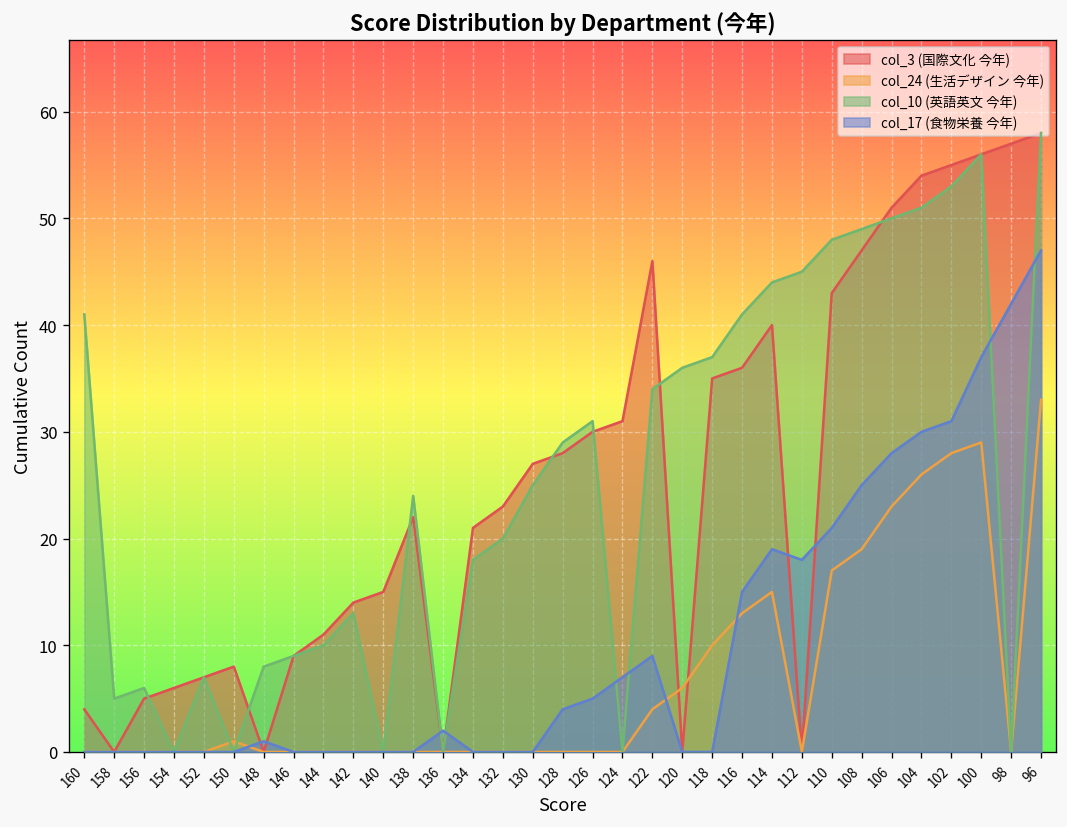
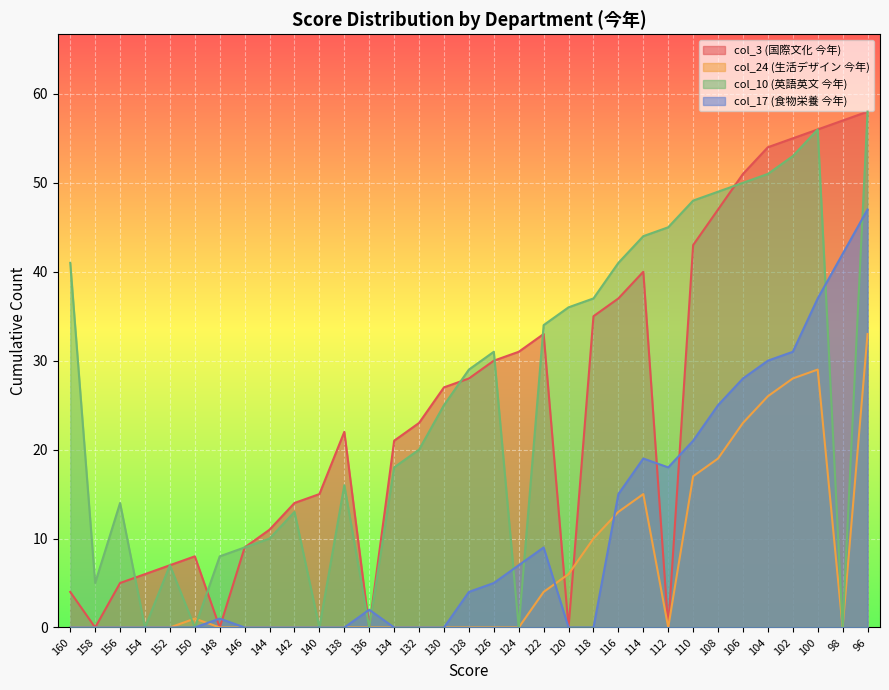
col_10 (英語英文 今年), 156: 6 -> 14
col_10 (英語英文 今年), 138: 24 -> 16
col_3 (国際文化 今年), 122: 46 -> 33
col_3 (国際文化 今年), 116: 36 -> 37
